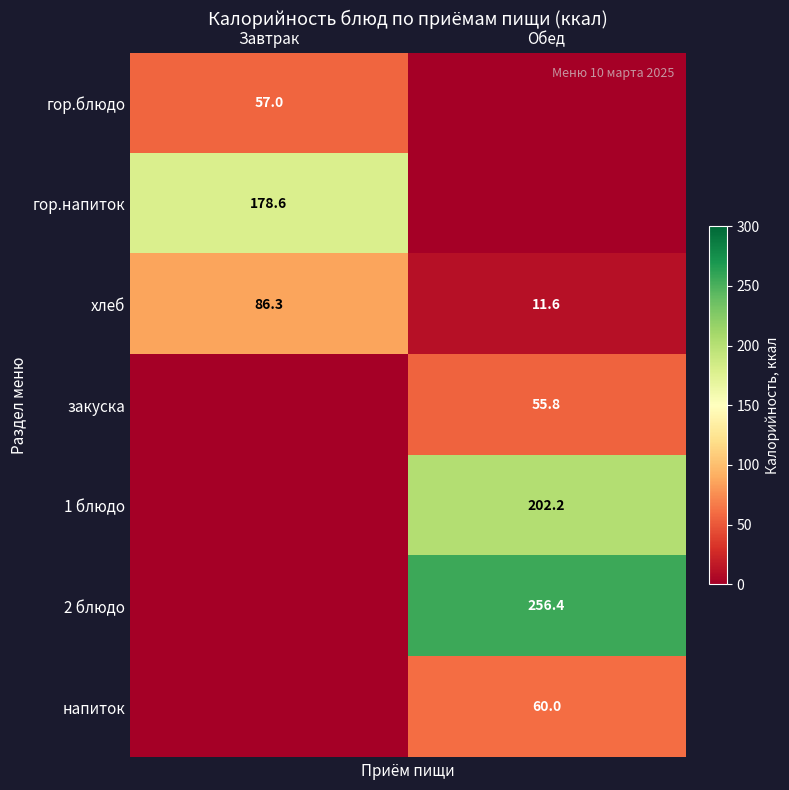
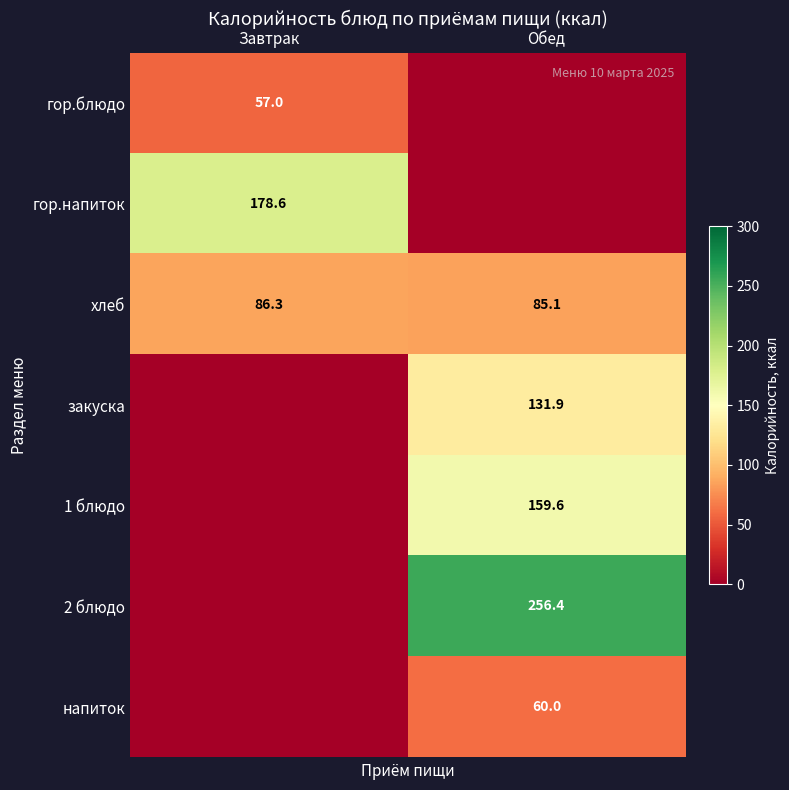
хлеб, Обед: 11.6 -> 85.1
закуска, Обед: 55.8 -> 131.9
1 блюдо, Обед: 202.2 -> 159.6
